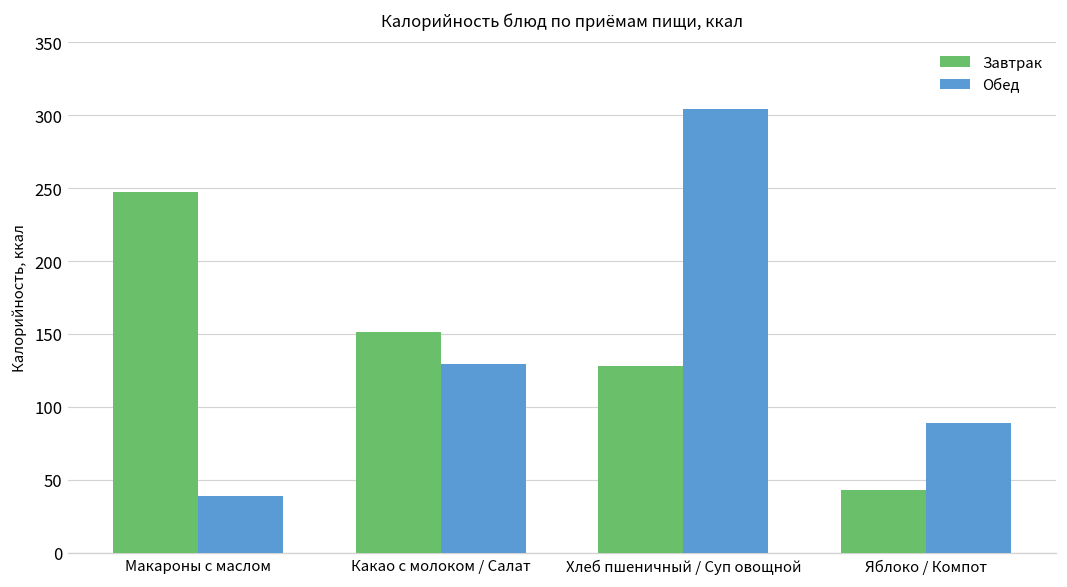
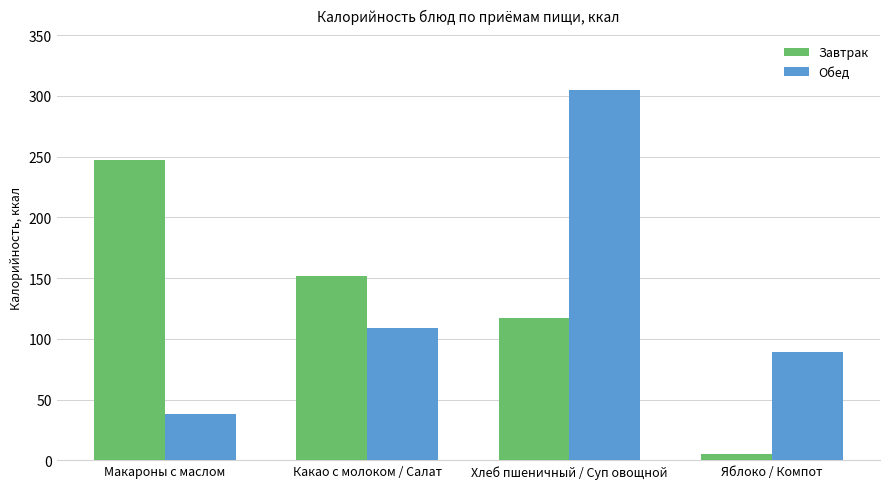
Обед, Какао с молоком / Салат: 129 -> 109
Завтрак, Хлеб пшеничный / Суп овощной: 128 -> 118
Завтрак, Яблоко / Компот: 43 -> 5
